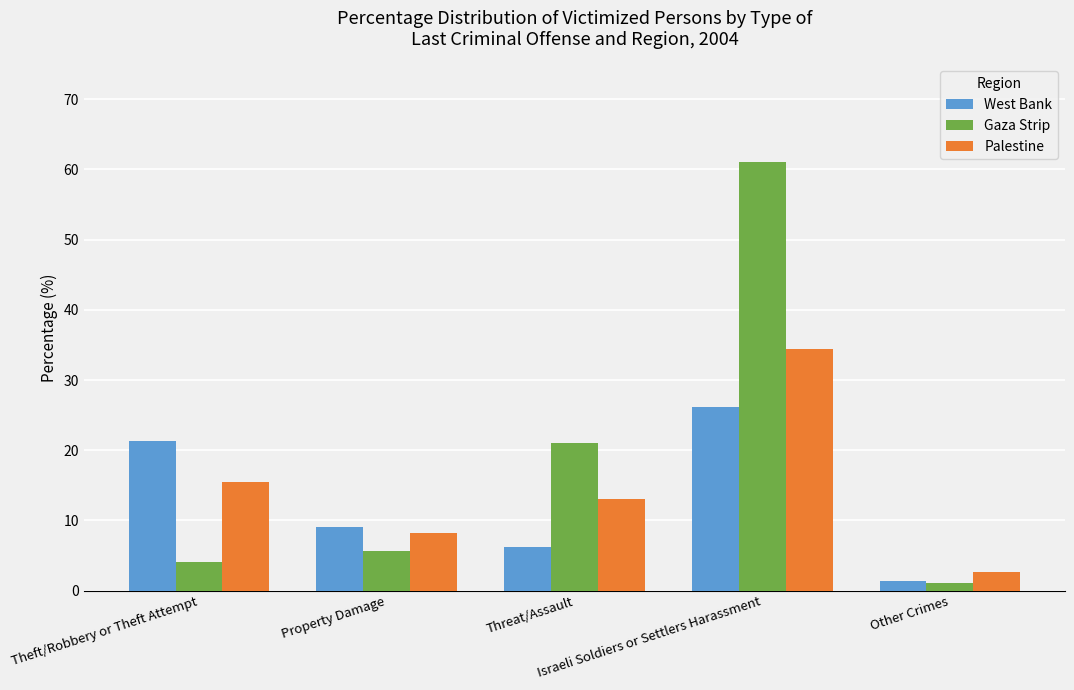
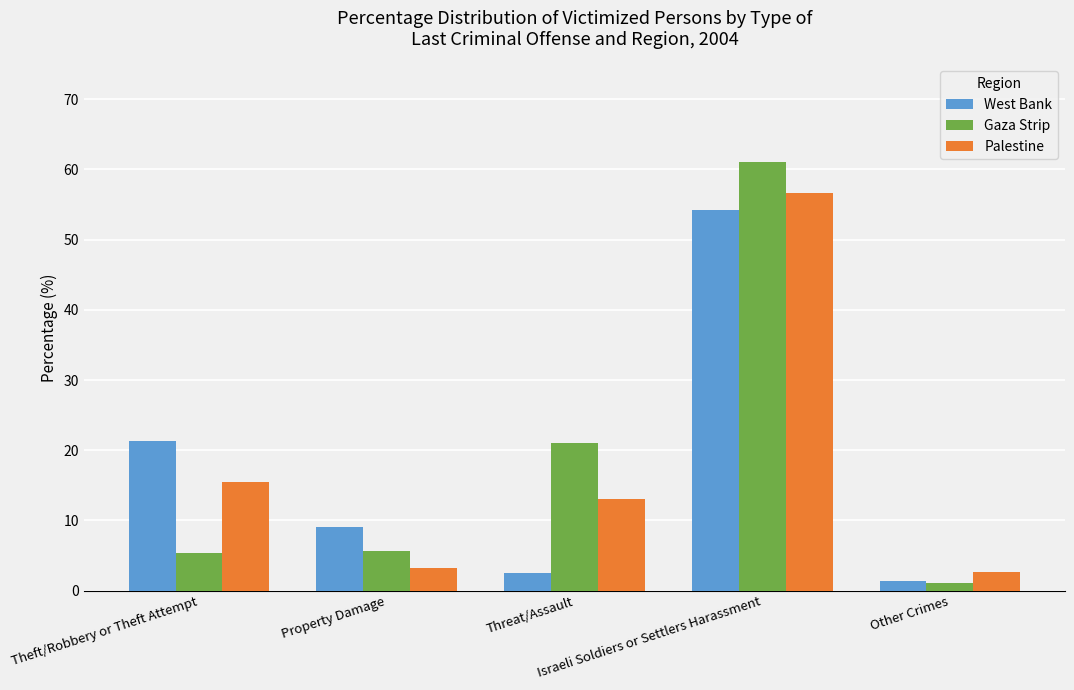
Gaza Strip, Theft/Robbery or Theft Attempt: 4 -> 5
Palestine, Property Damage: 8 -> 3
West Bank, Threat/Assault: 6 -> 3
West Bank, Israeli Soldiers or Settlers Harassment: 26 -> 54
Palestine, Israeli Soldiers or Settlers Harassment: 34 -> 57
